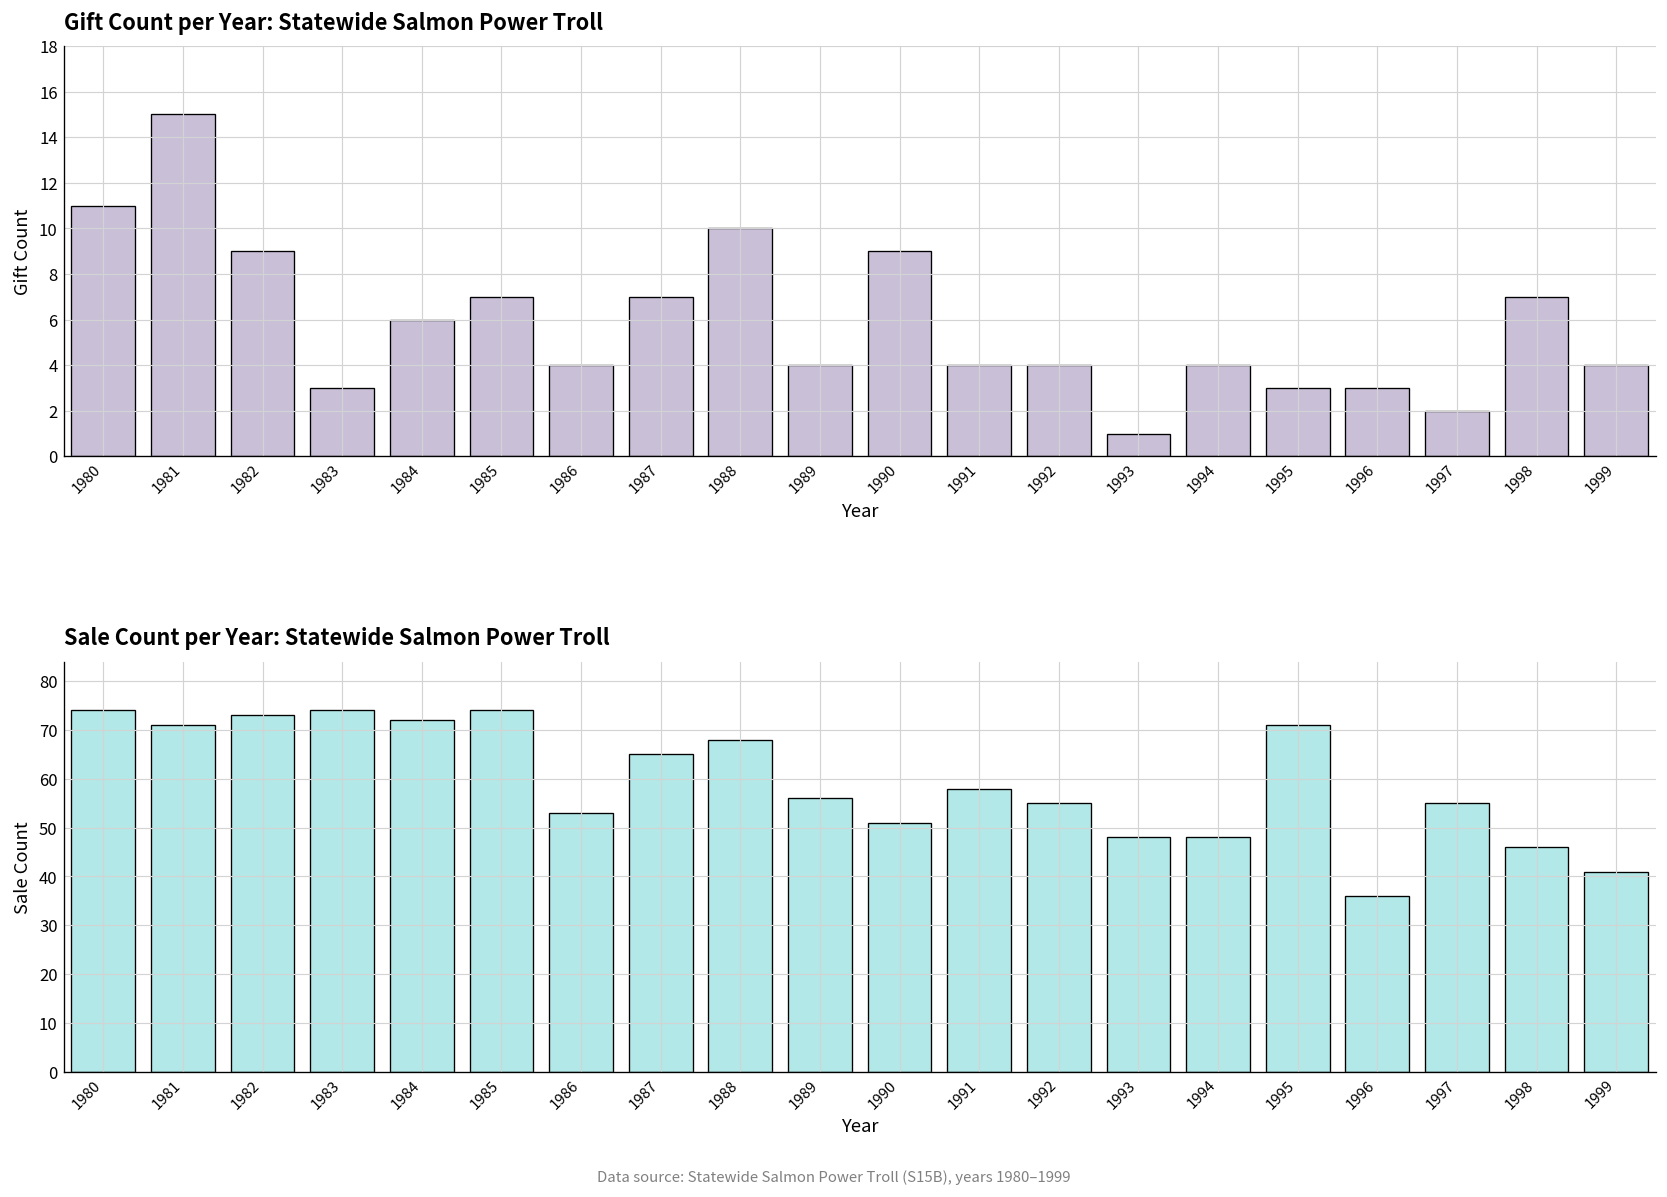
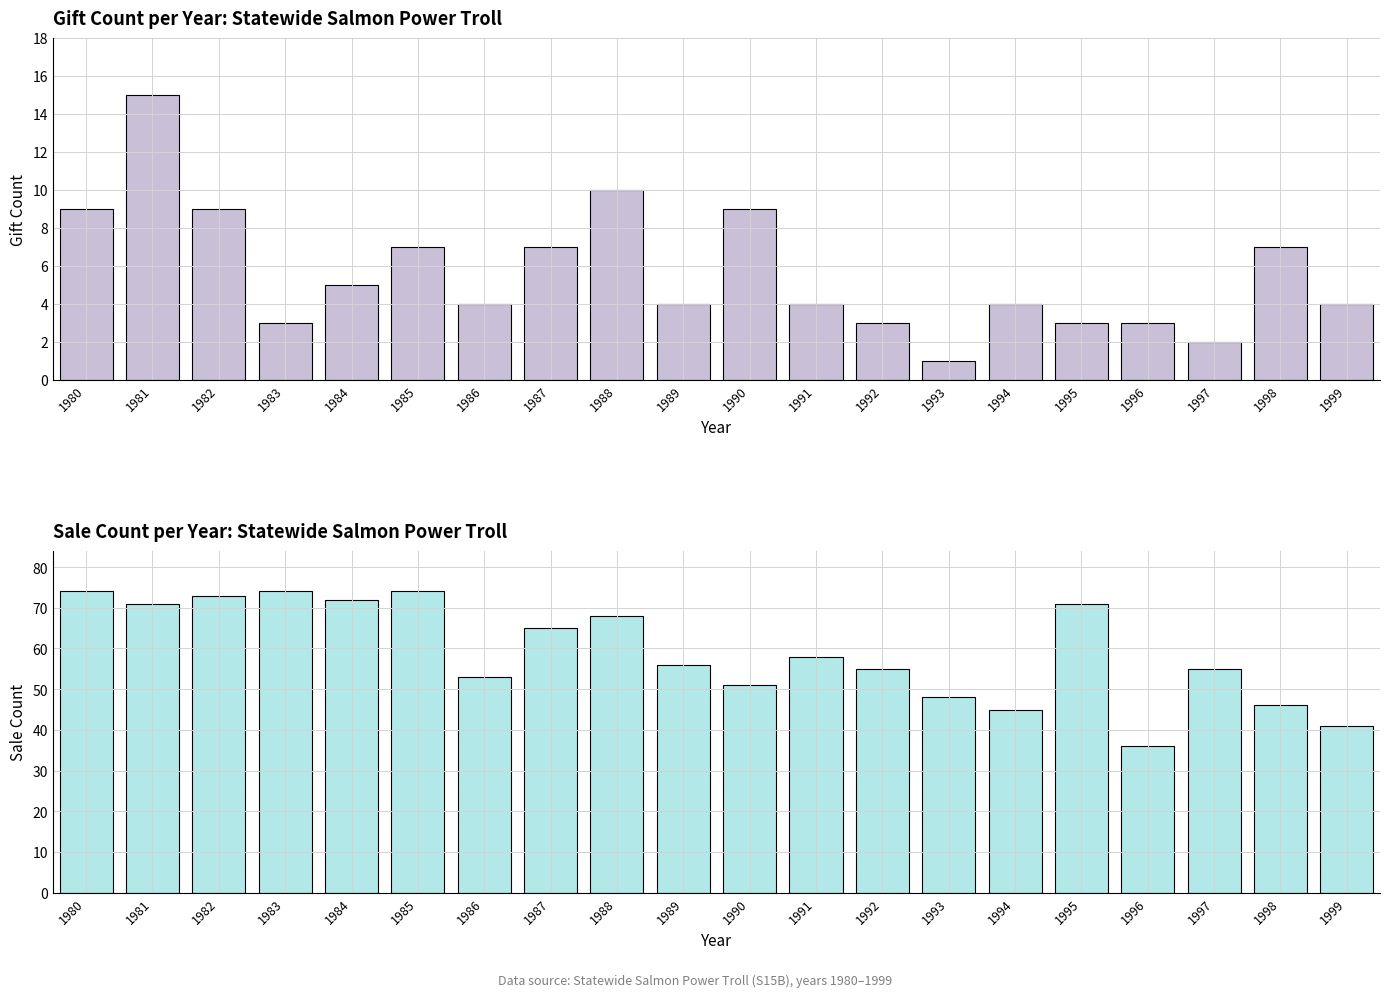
Gift Count per Year: Statewide Salmon Power Troll, 1980: 11 -> 9
Gift Count per Year: Statewide Salmon Power Troll, 1984: 6 -> 5
Gift Count per Year: Statewide Salmon Power Troll, 1992: 4 -> 3
Sale Count per Year: Statewide Salmon Power Troll, 1994: 48 -> 45
